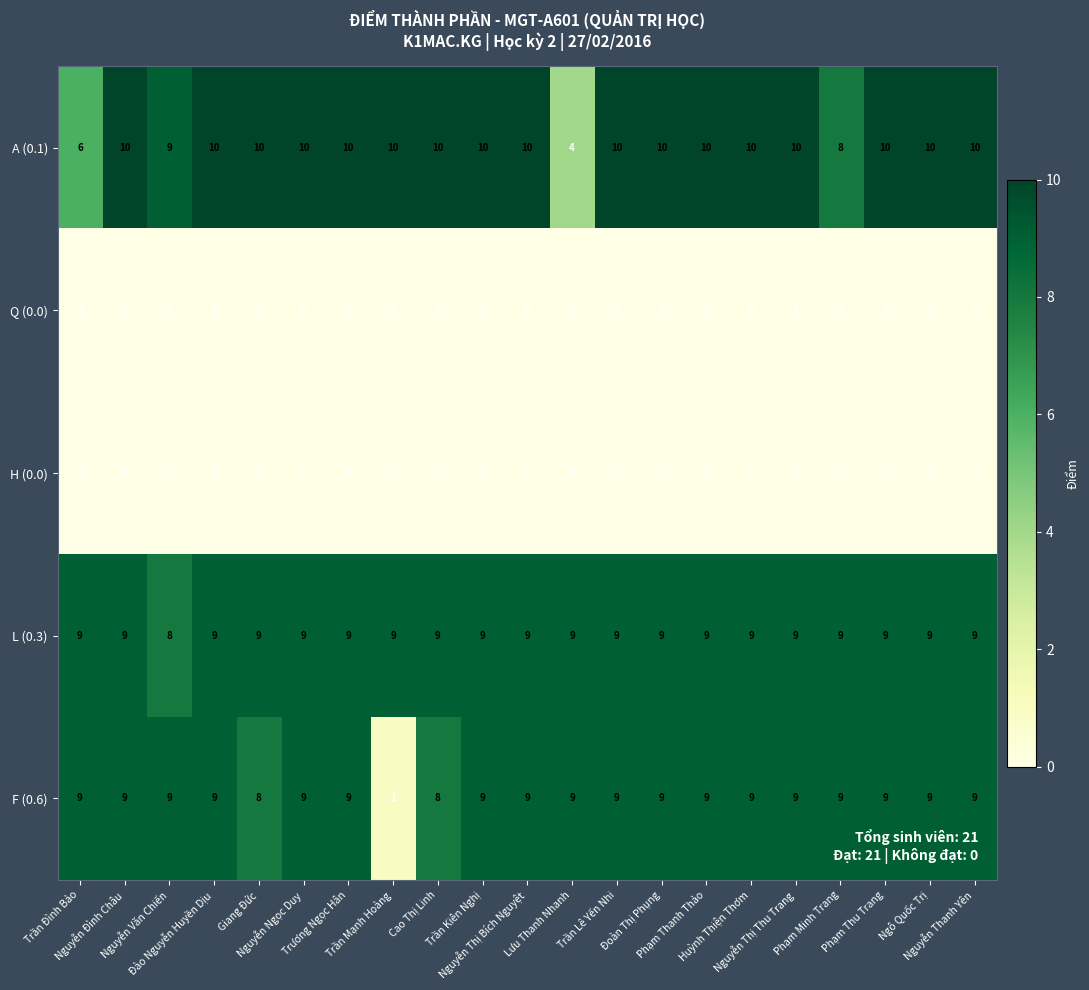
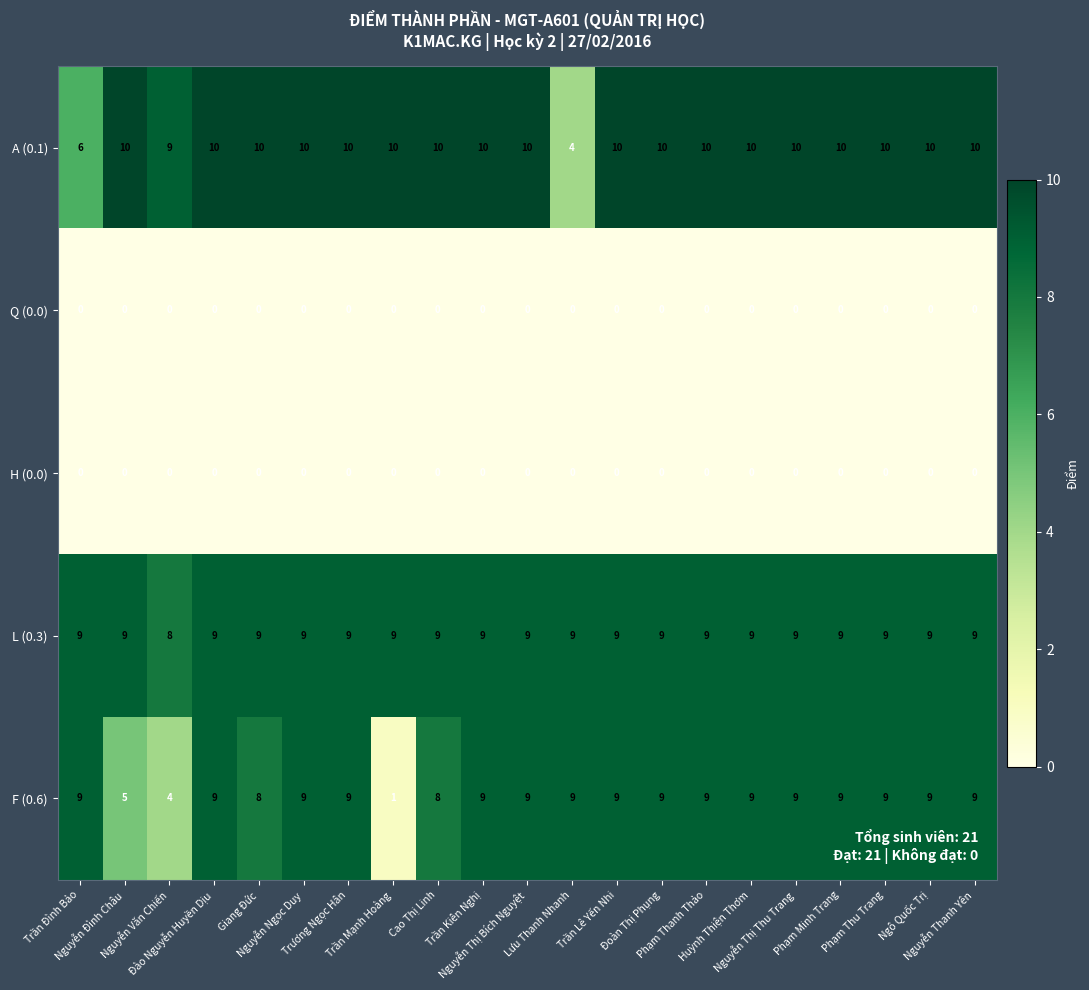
A (0.1), Phạm Minh Trang: 8 -> 10
F (0.6), Nguyễn Đình Châu: 9 -> 5
F (0.6), Nguyễn Văn Chiến: 9 -> 4
